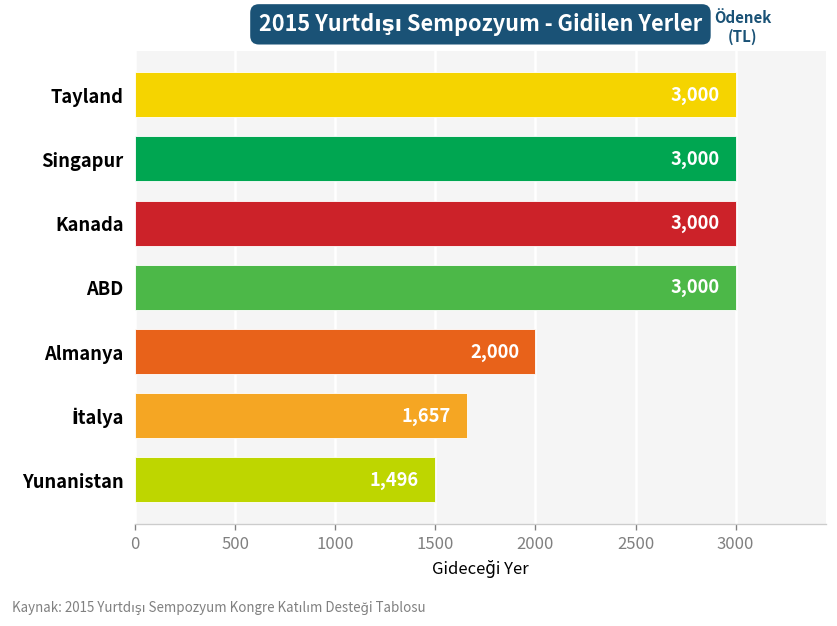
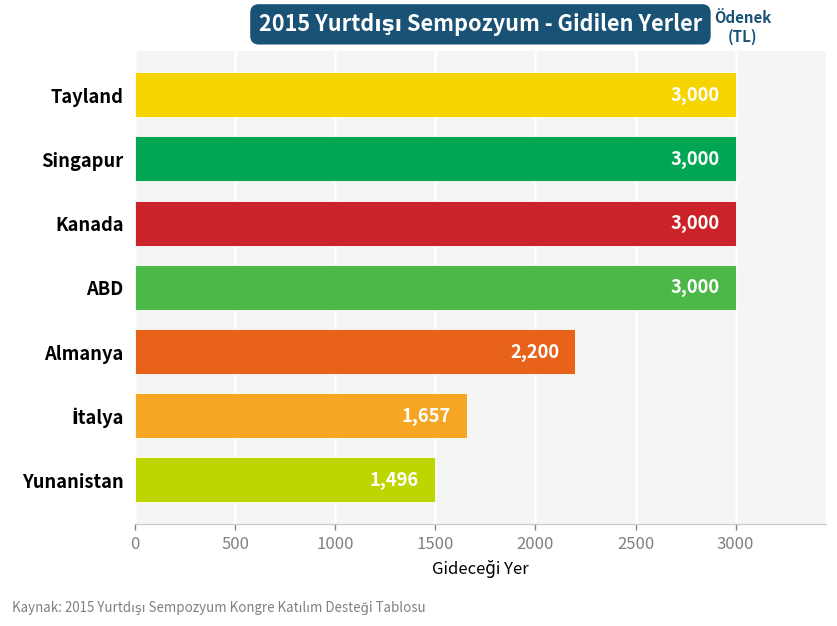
Almanya: 2,000 -> 2,200
